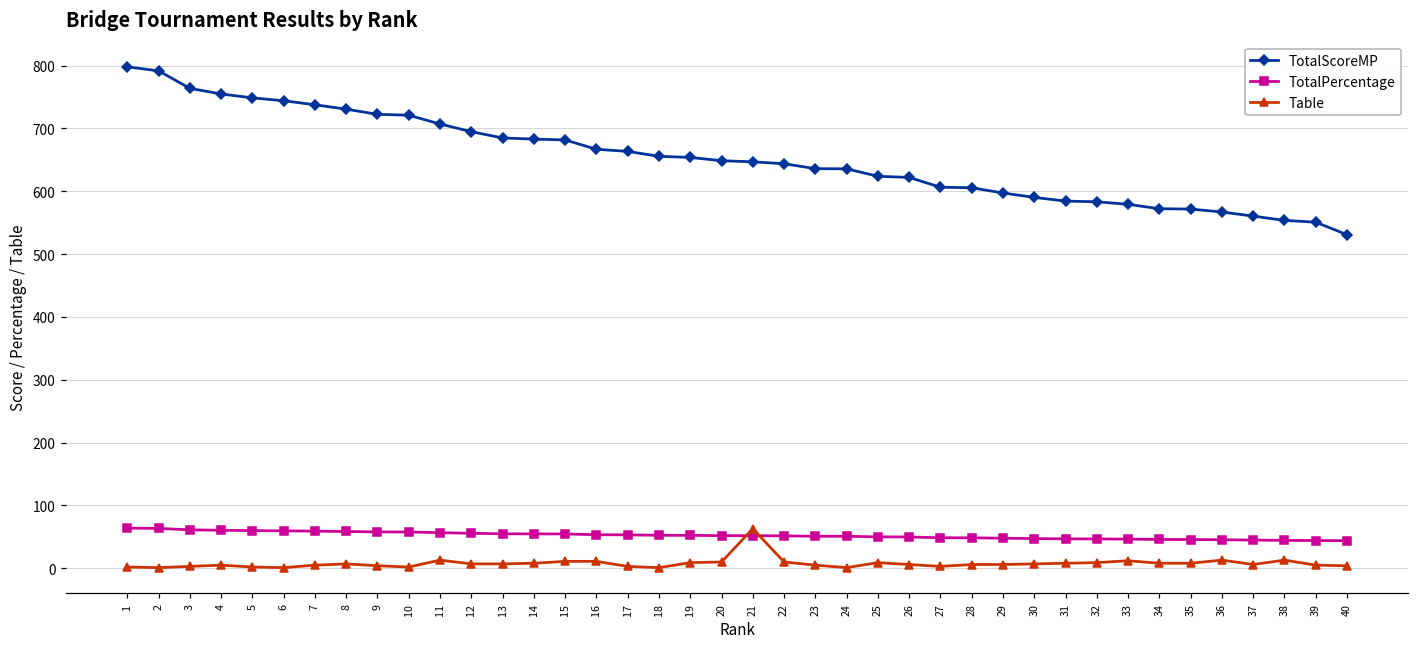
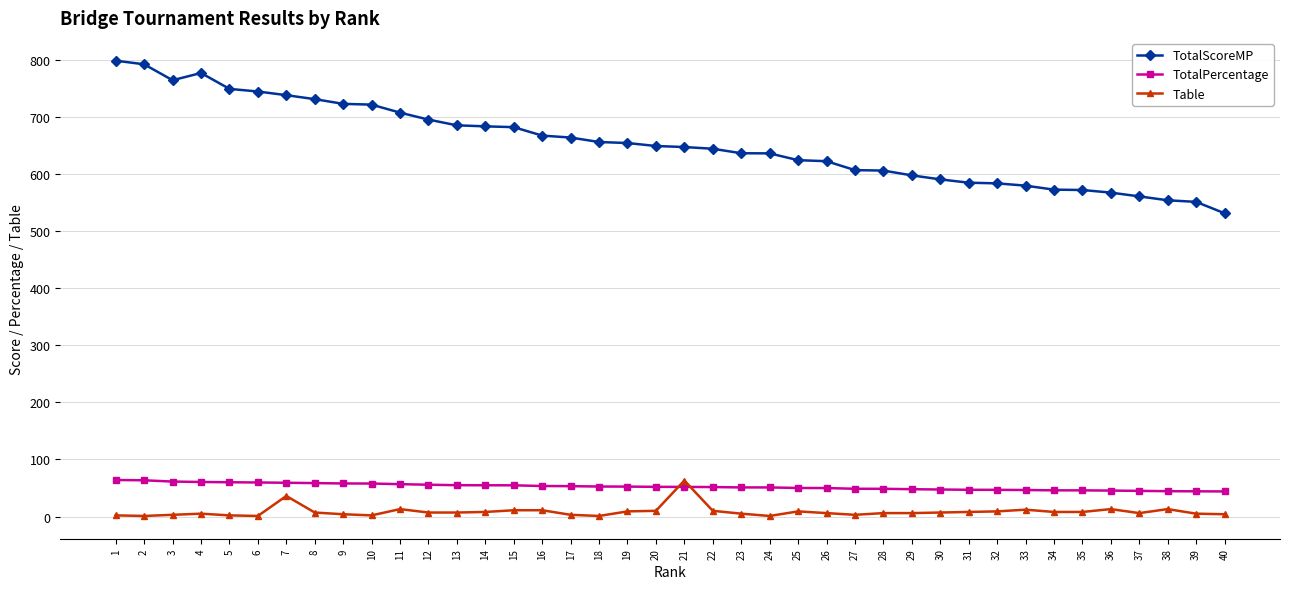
TotalScoreMP, 4: 750 -> 780
Table, 7: 10 -> 40
